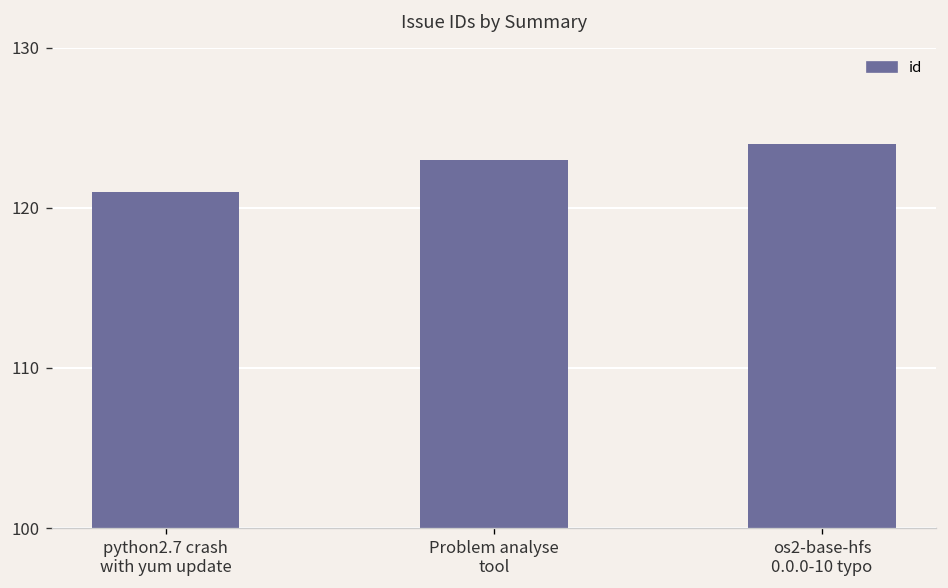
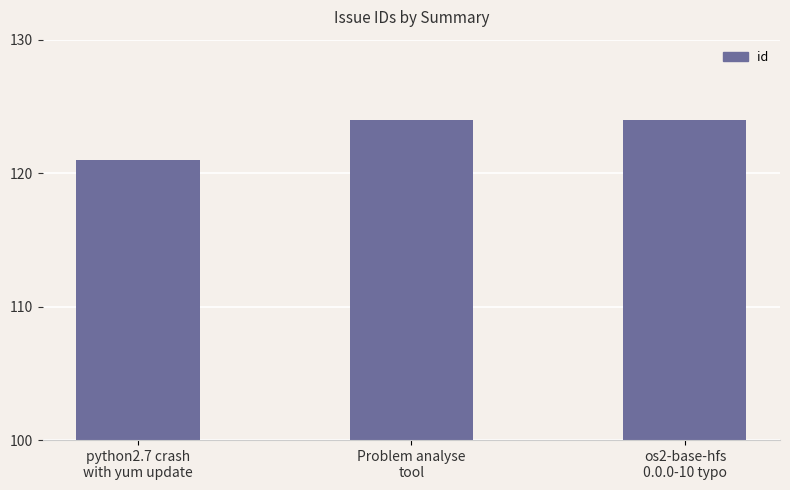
Problem analyse tool: 123 -> 124
